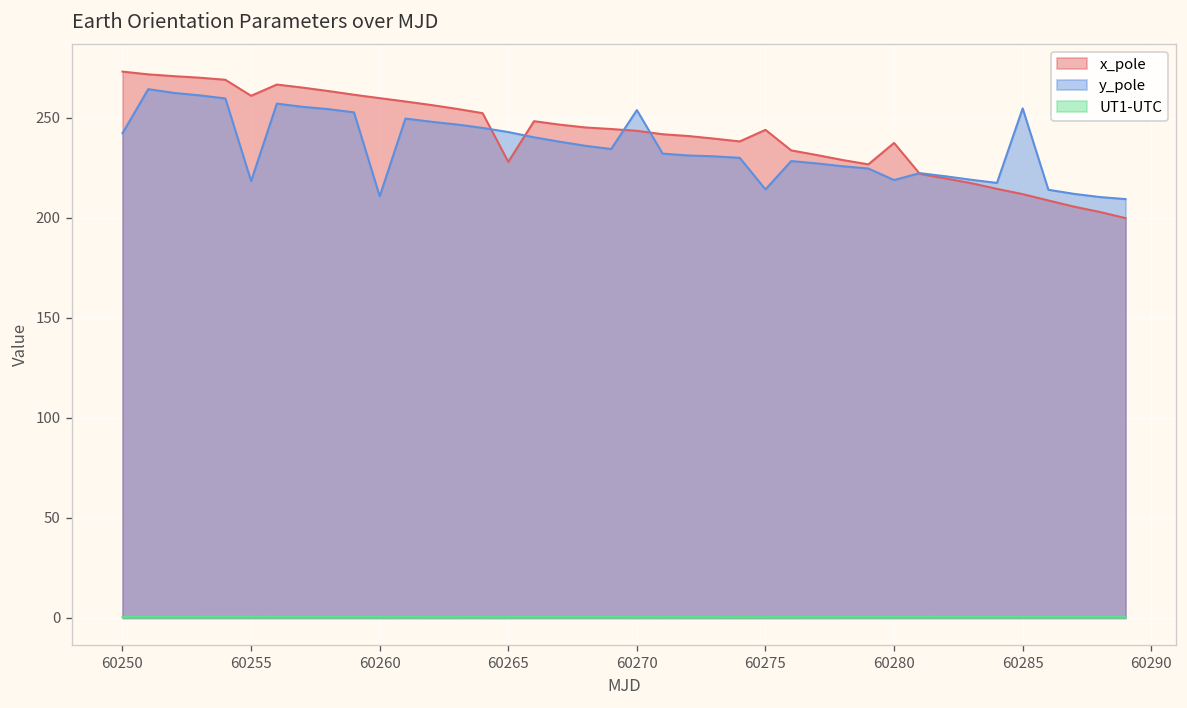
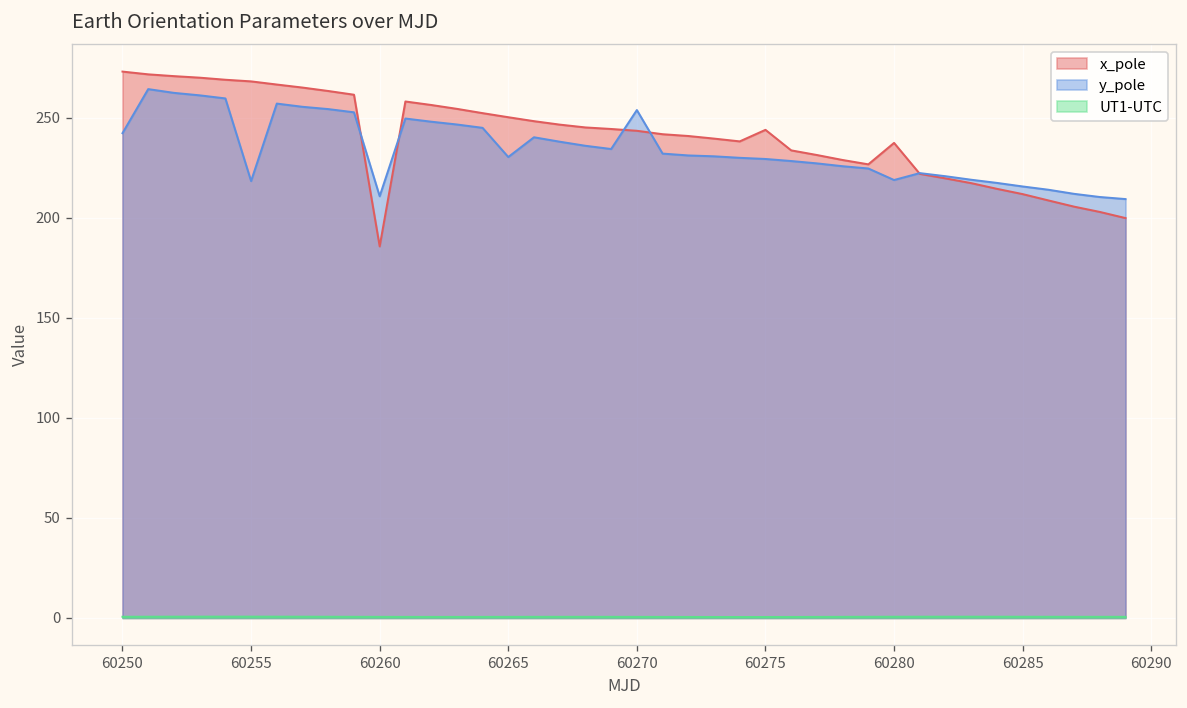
x_pole, 60255: 261 -> 268
x_pole, 60260: 260 -> 186
x_pole, 60265: 228 -> 250
y_pole, 60265: 243 -> 230
y_pole, 60275: 214 -> 230
y_pole, 60285: 255 -> 216
